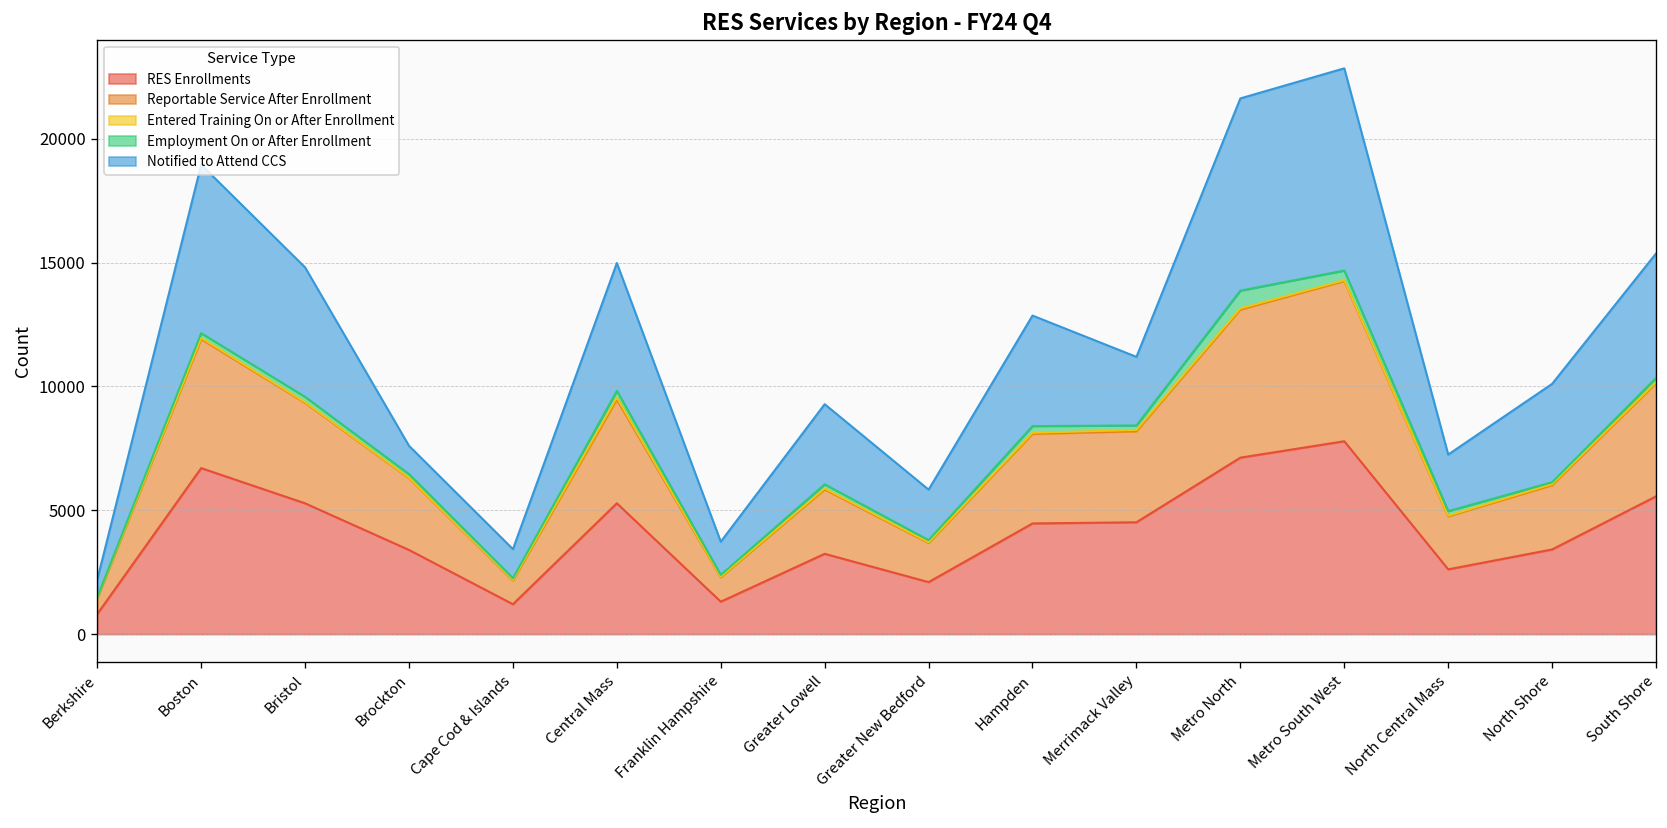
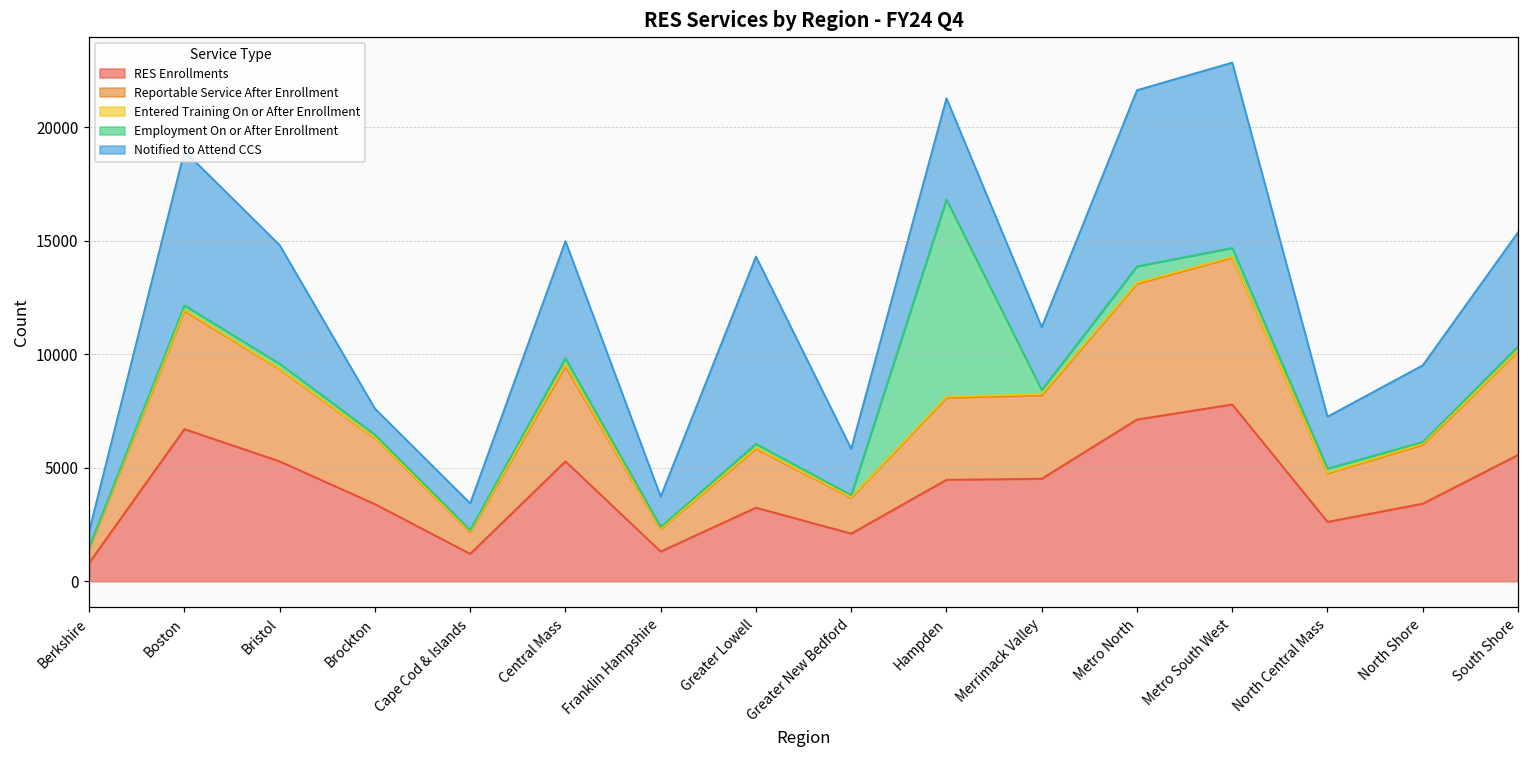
Notified to Attend CCS, Greater Lowell: 3200 -> 8300
Employment On or After Enrollment, Hampden: 300 -> 8700
Notified to Attend CCS, North Shore: 4000 -> 3400
